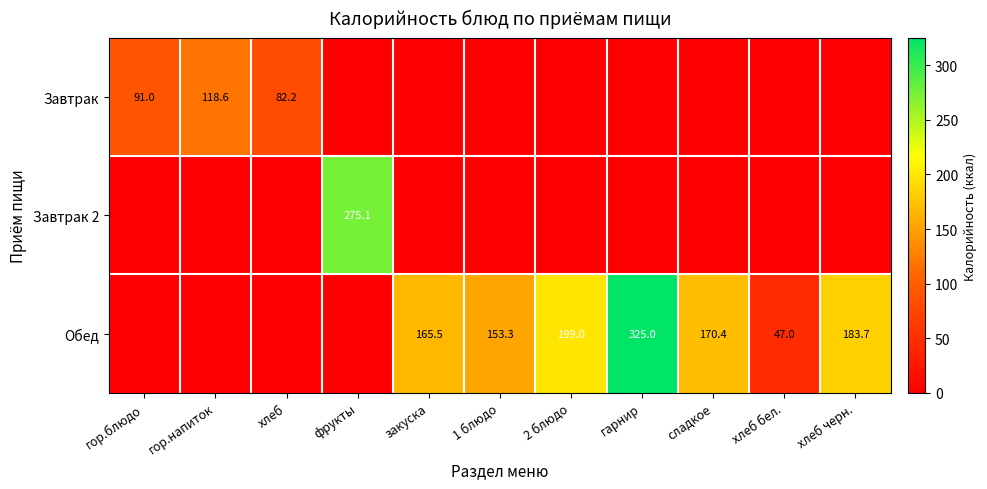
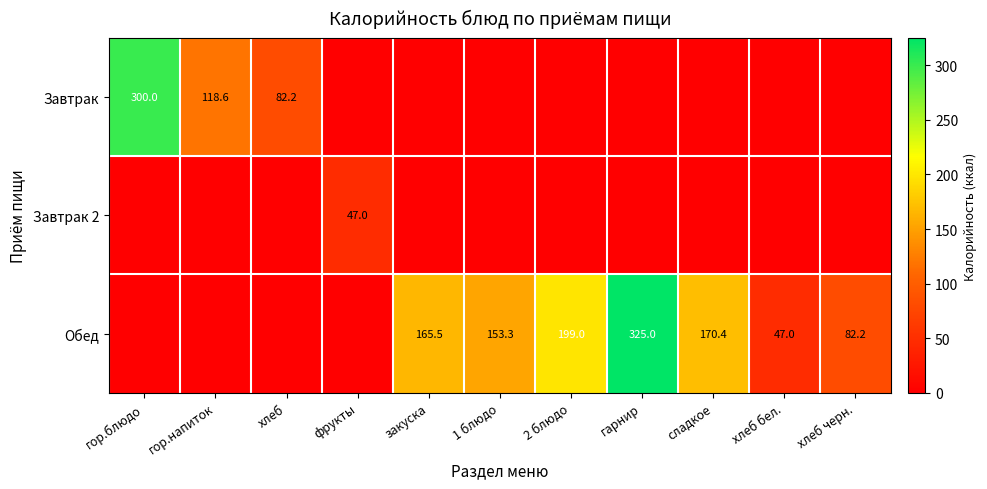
Завтрак, гор.блюдо: 91.0 -> 300.0
Завтрак 2, фрукты: 275.1 -> 47.0
Обед, хлеб черн.: 183.7 -> 82.2
